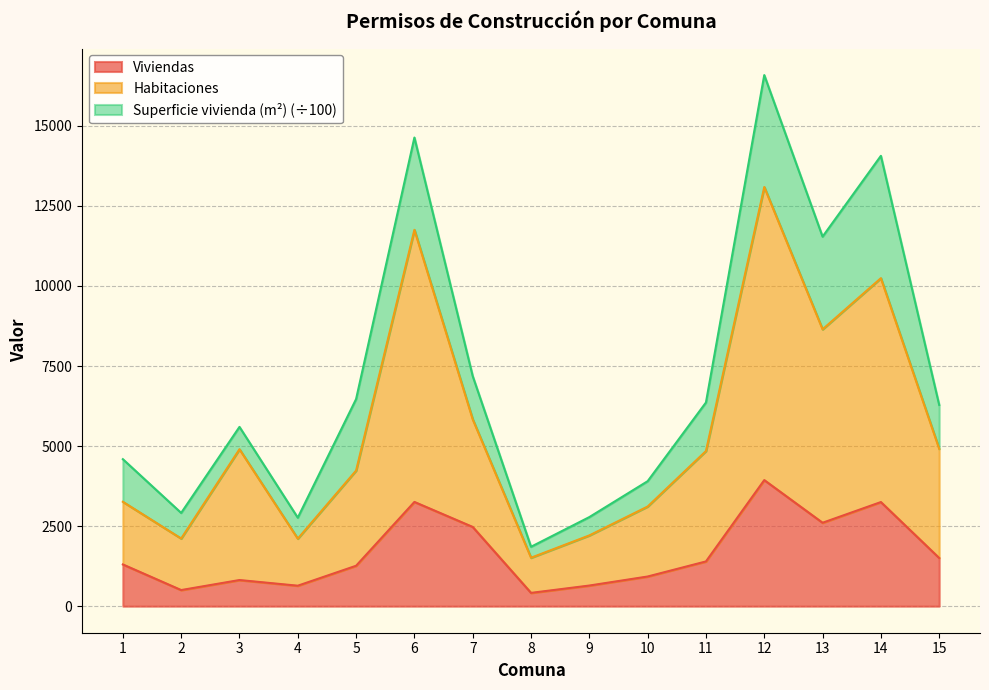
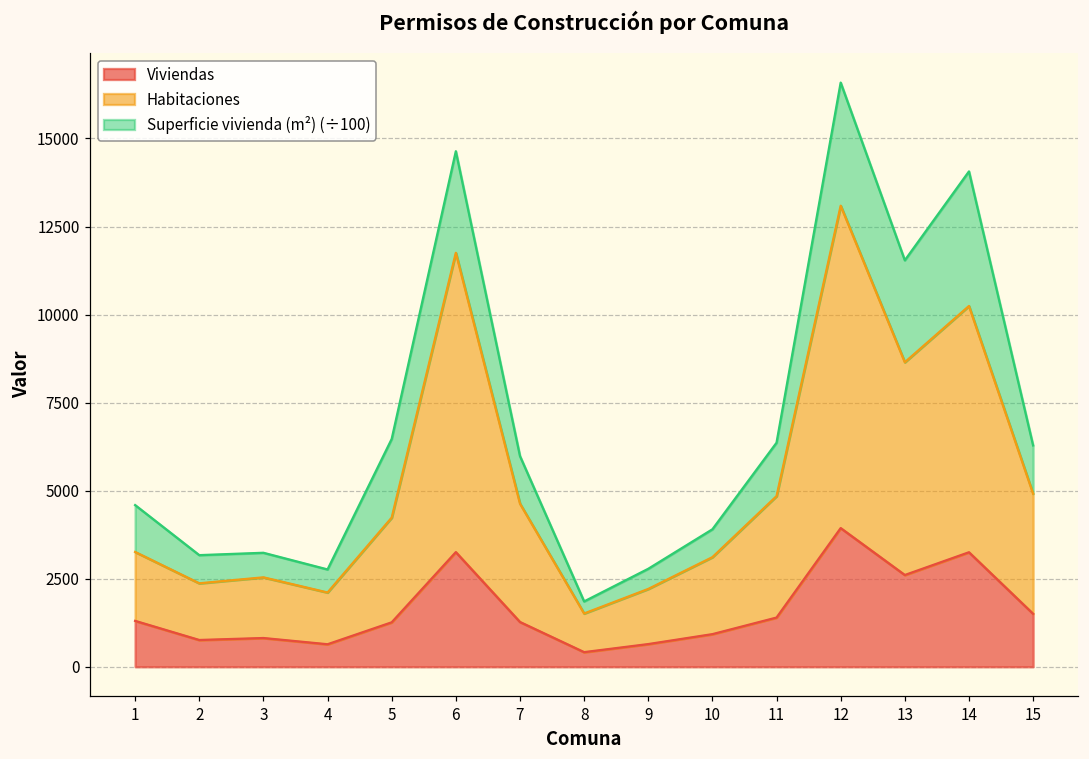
Viviendas, 2: 500 -> 800
Habitaciones, 3: 4100 -> 1700
Viviendas, 7: 2500 -> 1300
